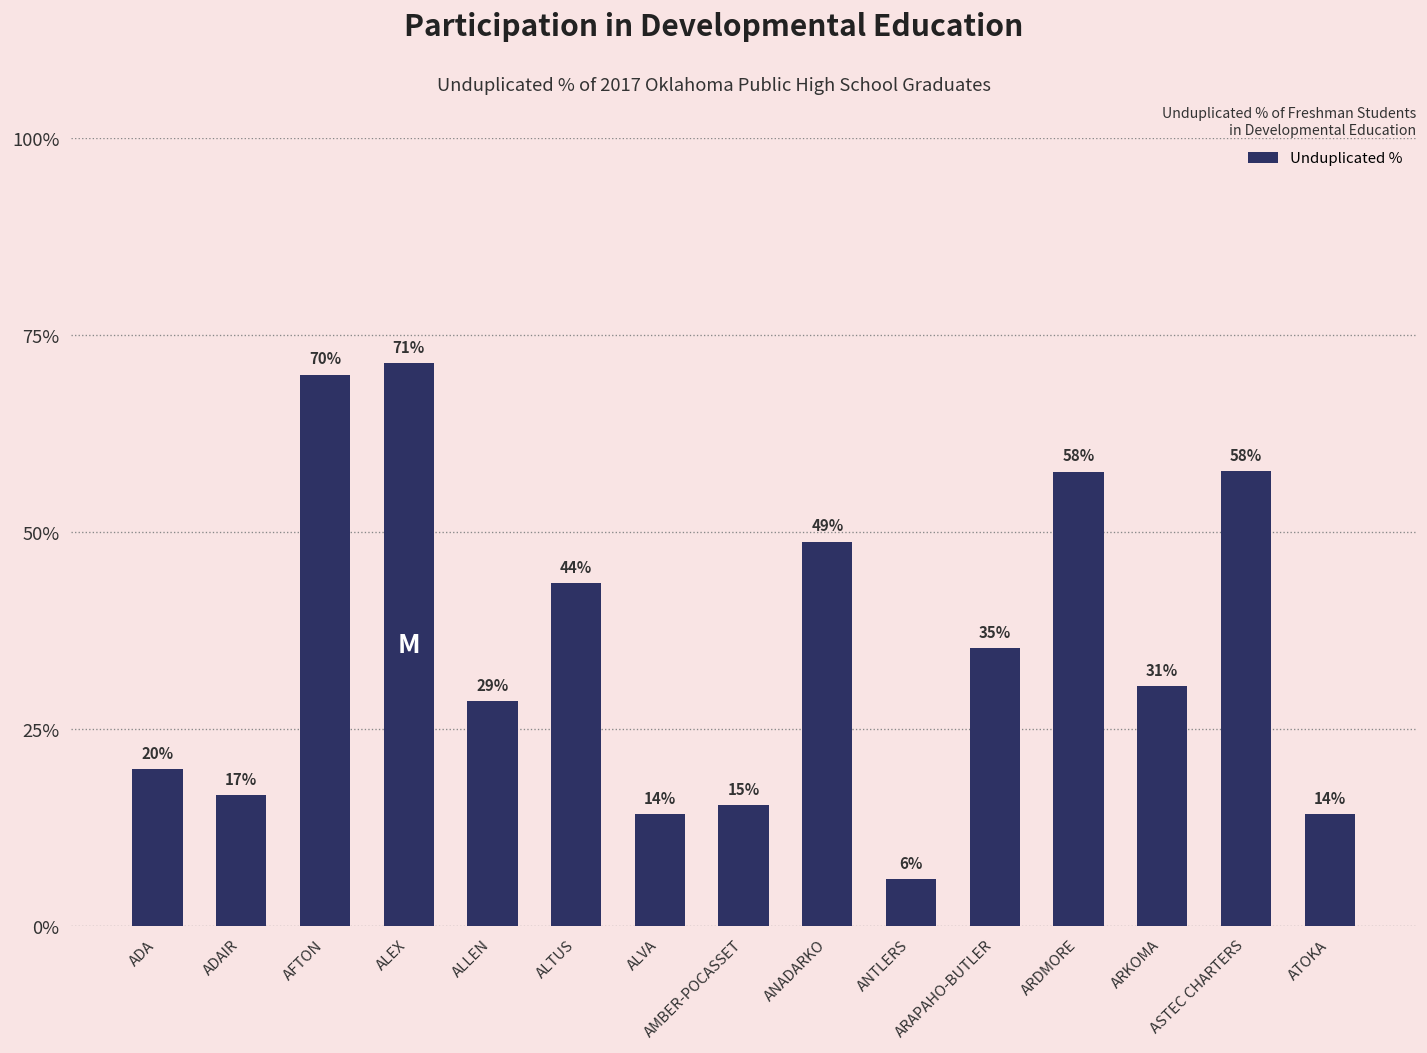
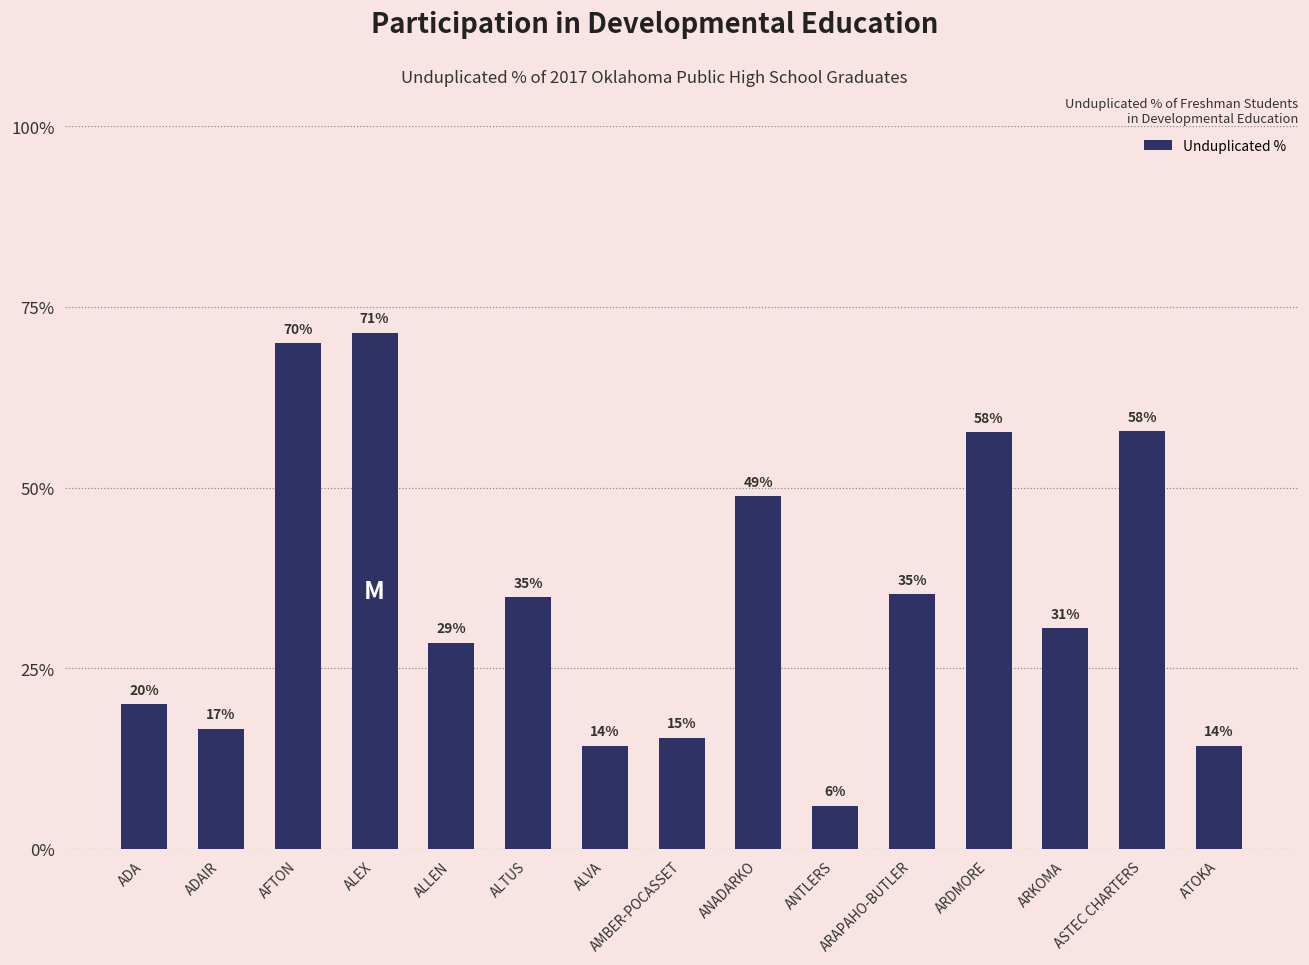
ALTUS: 44% -> 35%
